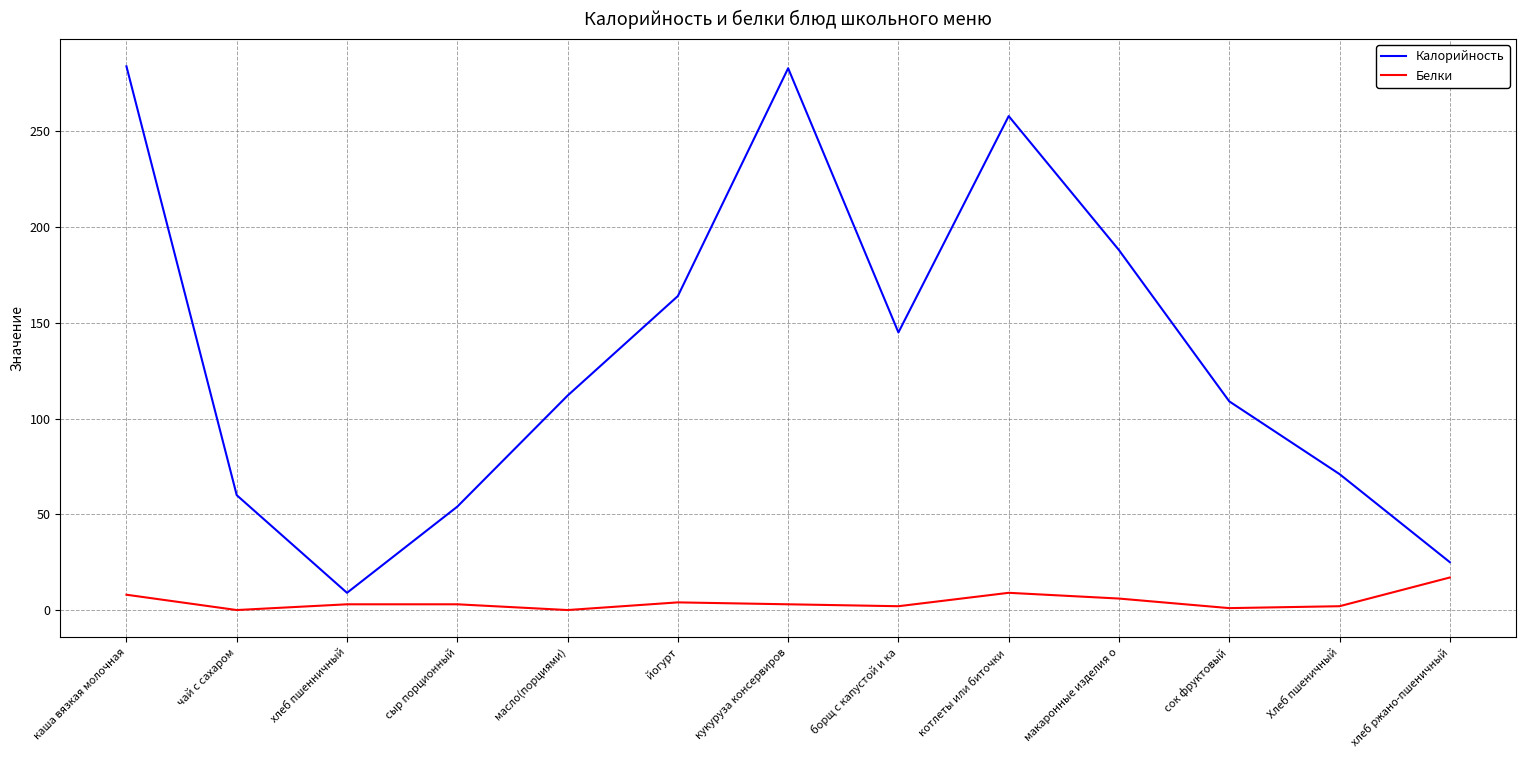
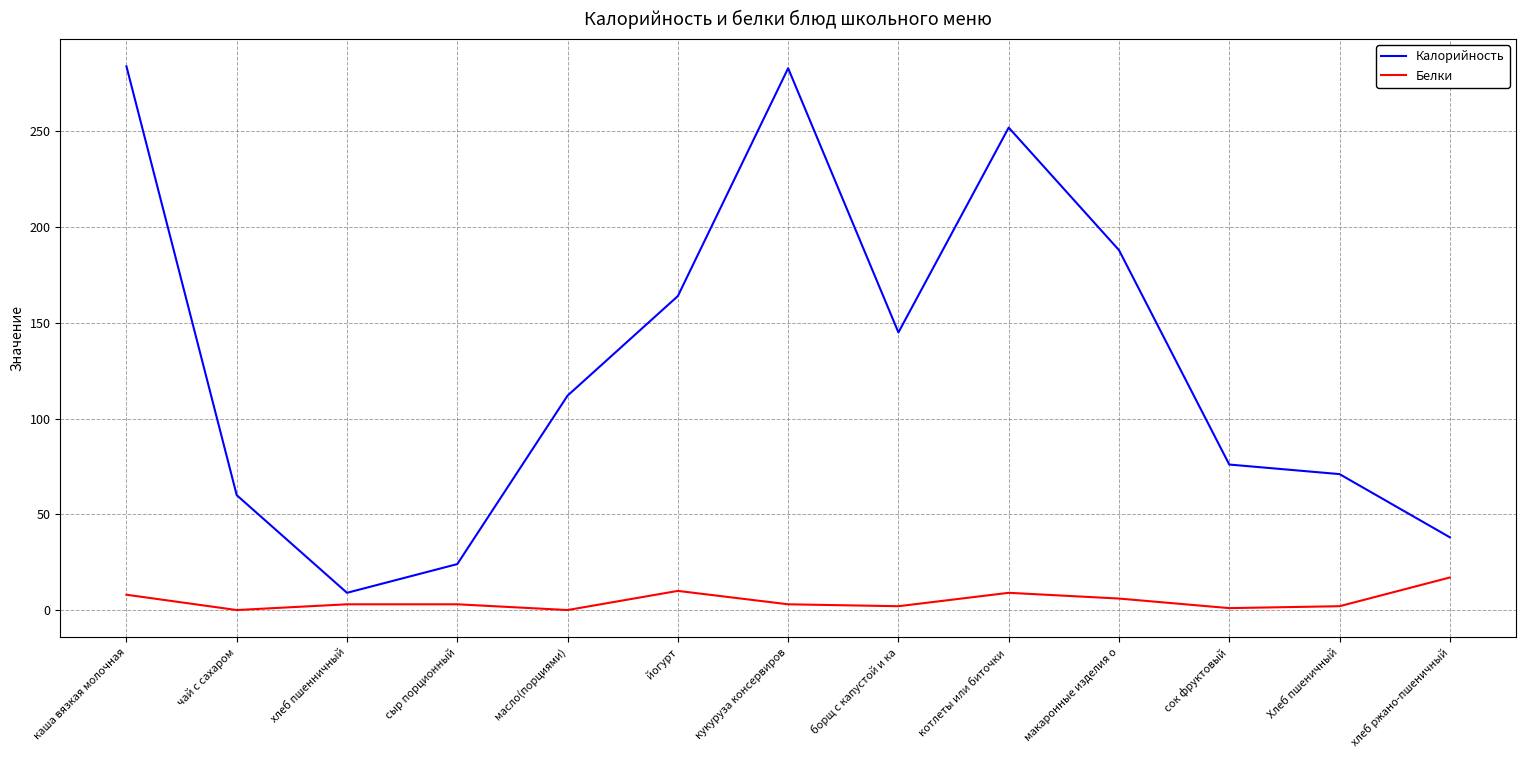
Калорийность, сыр порционный: 54 -> 24
Белки, йогурт: 4 -> 10
Калорийность, котлеты или биточки: 258 -> 252
Калорийность, сок фруктовый: 109 -> 76
Калорийность, хлеб ржано-пшеничный: 25 -> 38
